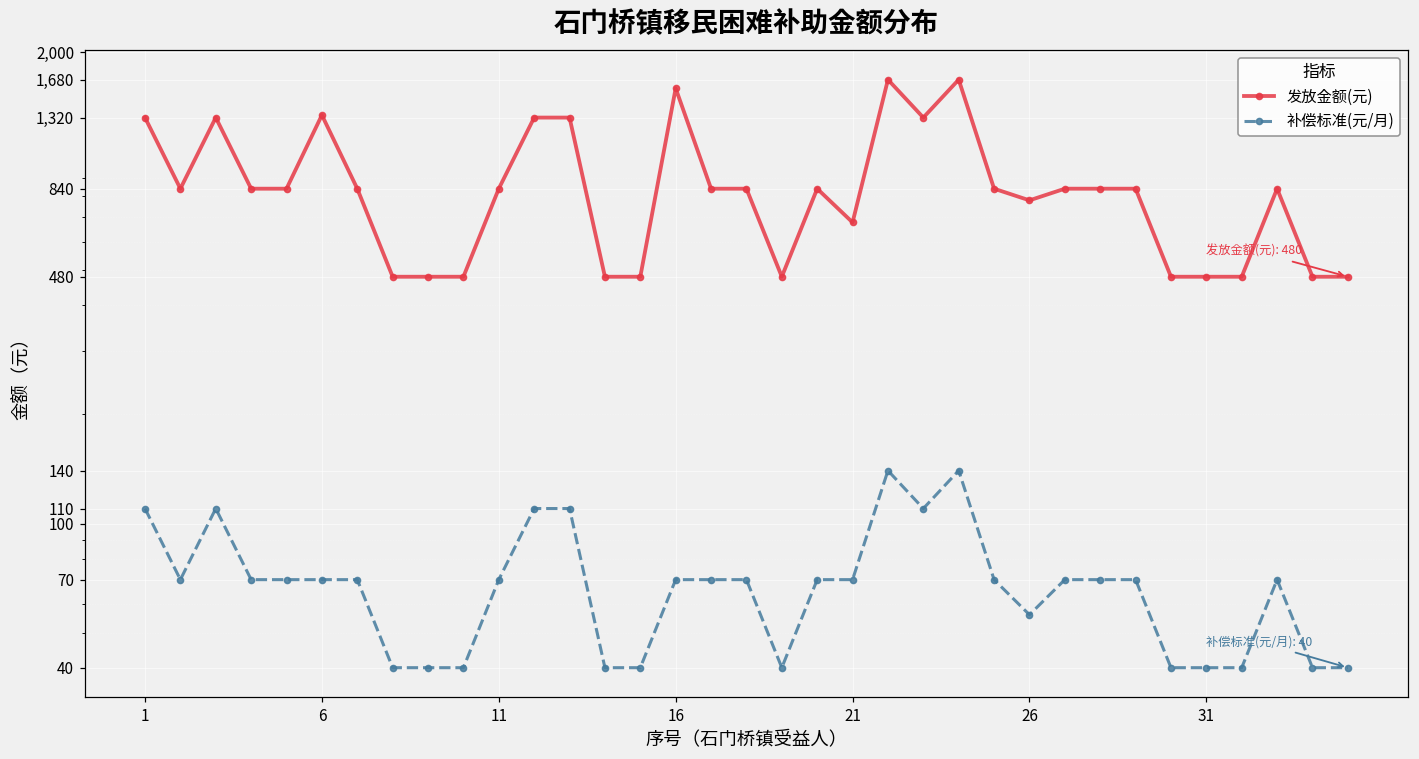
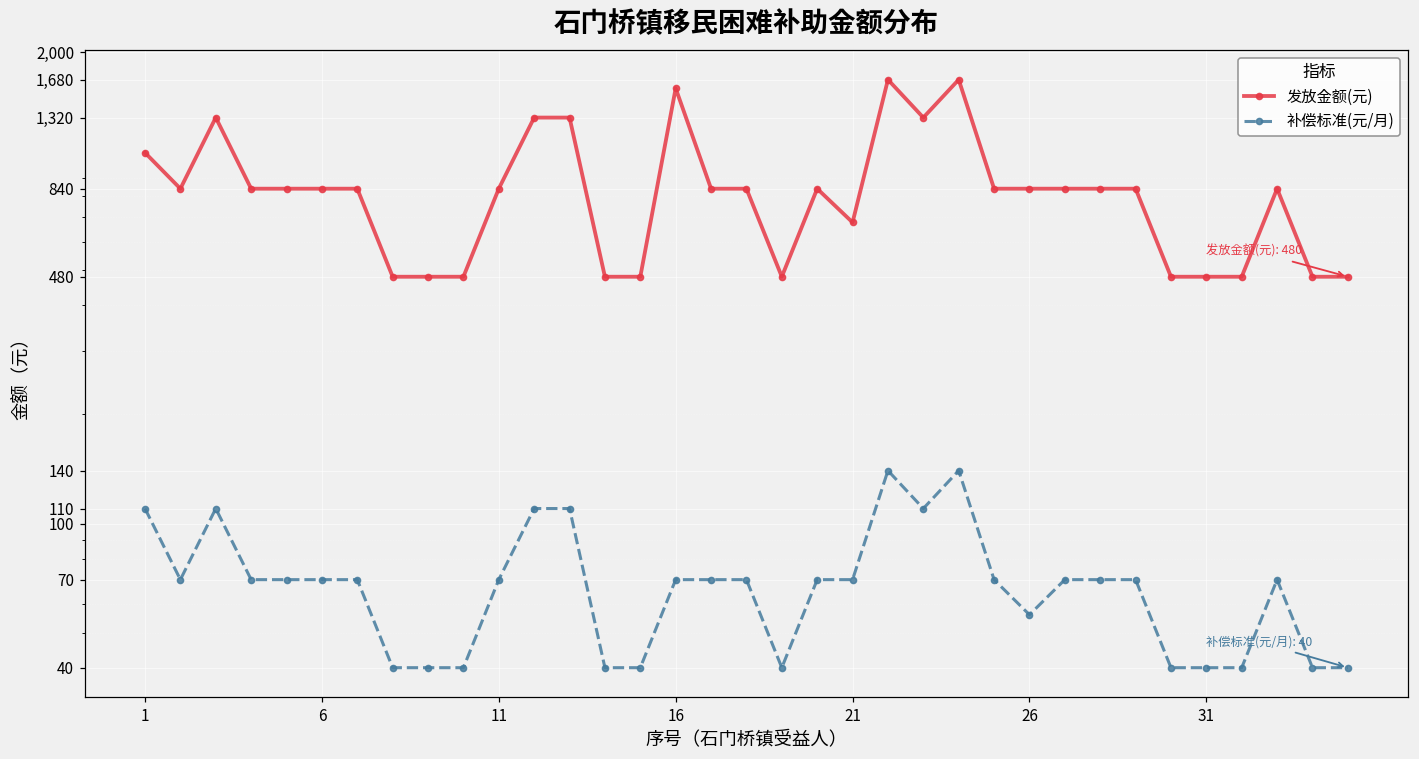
发放金额(元), 1: 1,320 -> 1,060
发放金额(元), 6: 1,340 -> 840
发放金额(元), 26: 780 -> 840
